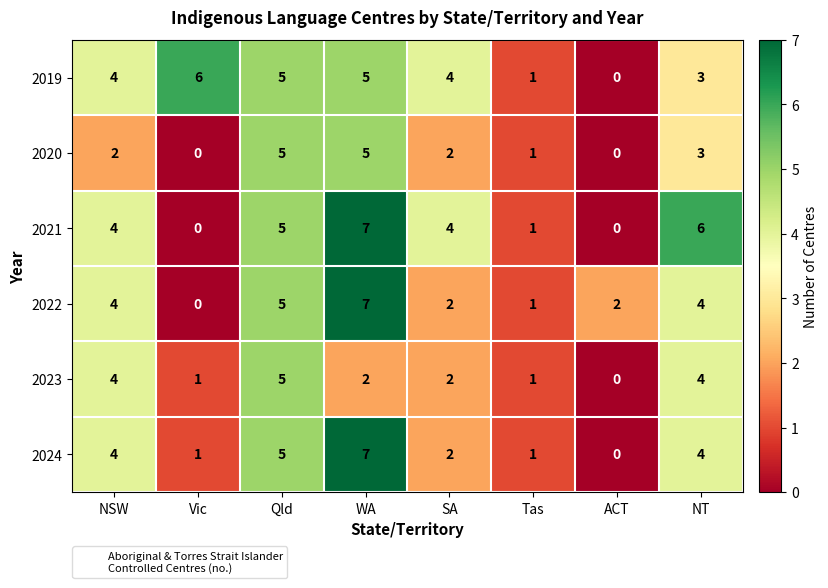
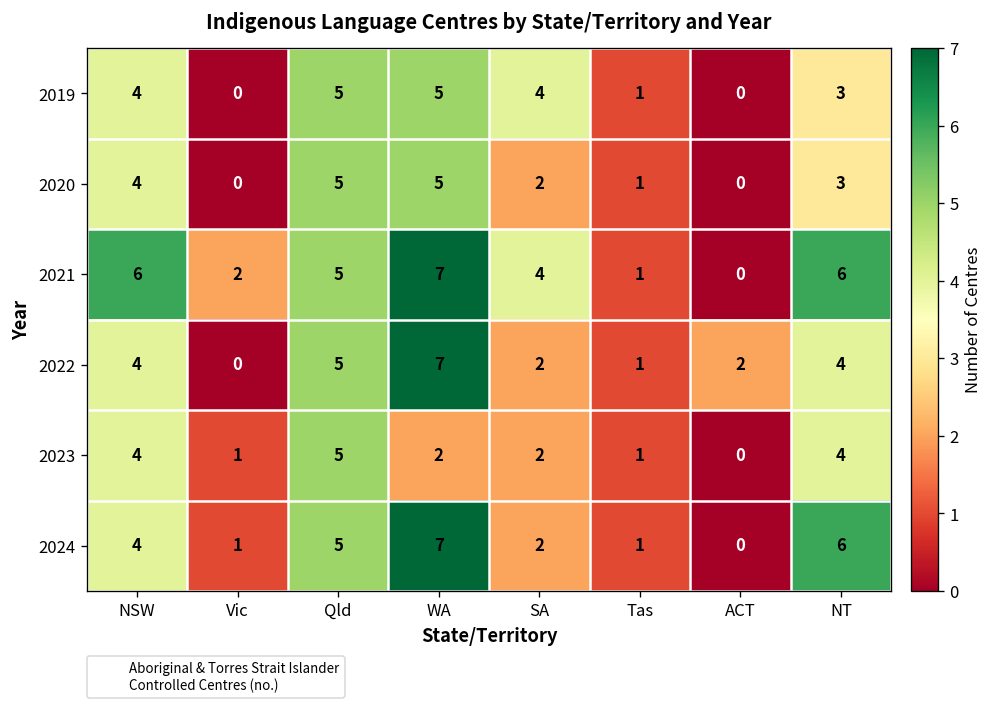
2019, Vic: 6 -> 0
2020, NSW: 2 -> 4
2021, NSW: 4 -> 6
2021, Vic: 0 -> 2
2024, NT: 4 -> 6
